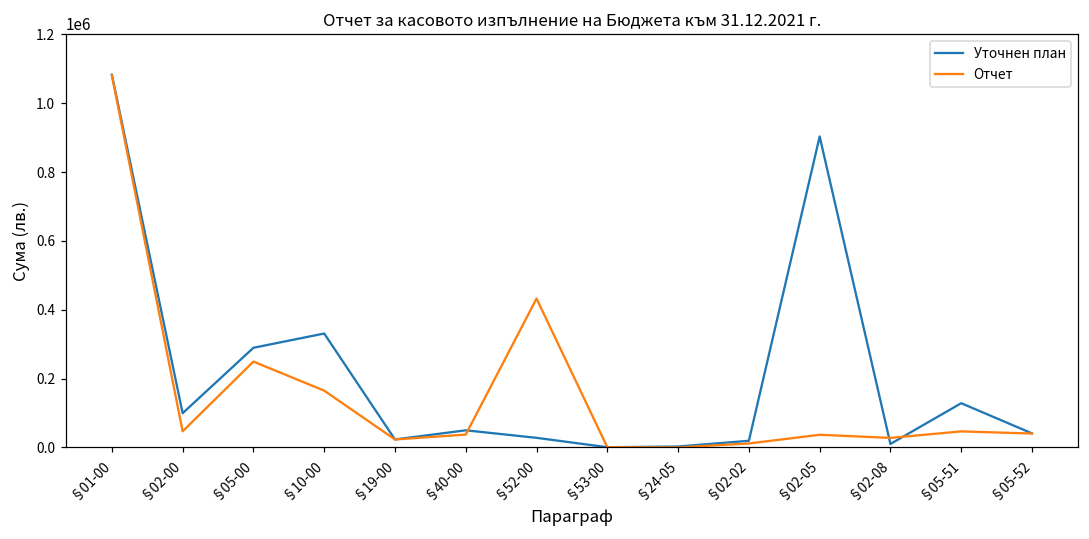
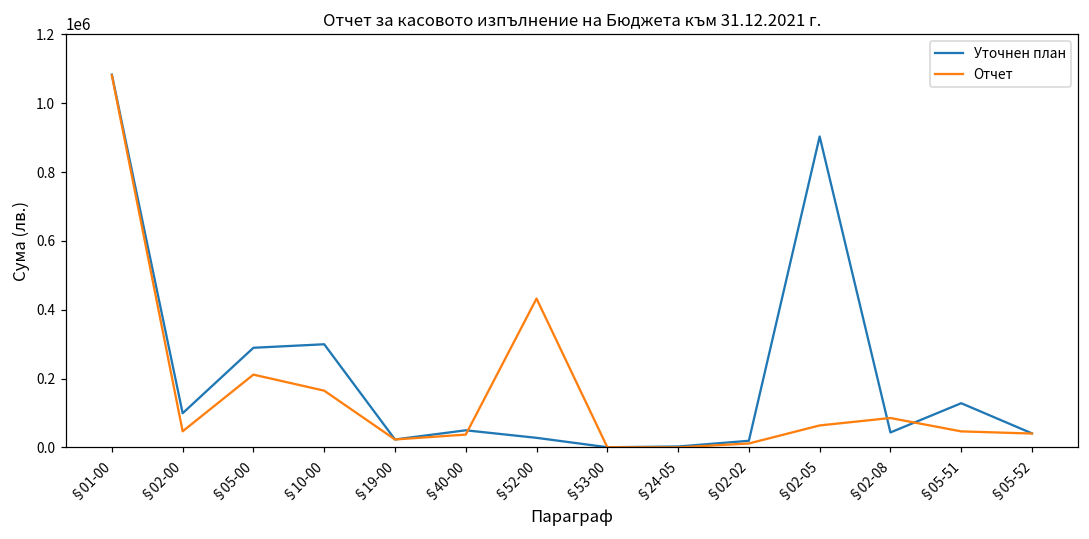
Отчет, §05-00: 250000 -> 210000
Уточнен план, §10-00: 330000 -> 300000
Отчет, §02-05: 40000 -> 60000
Уточнен план, §02-08: 10000 -> 40000
Отчет, §02-08: 30000 -> 90000
